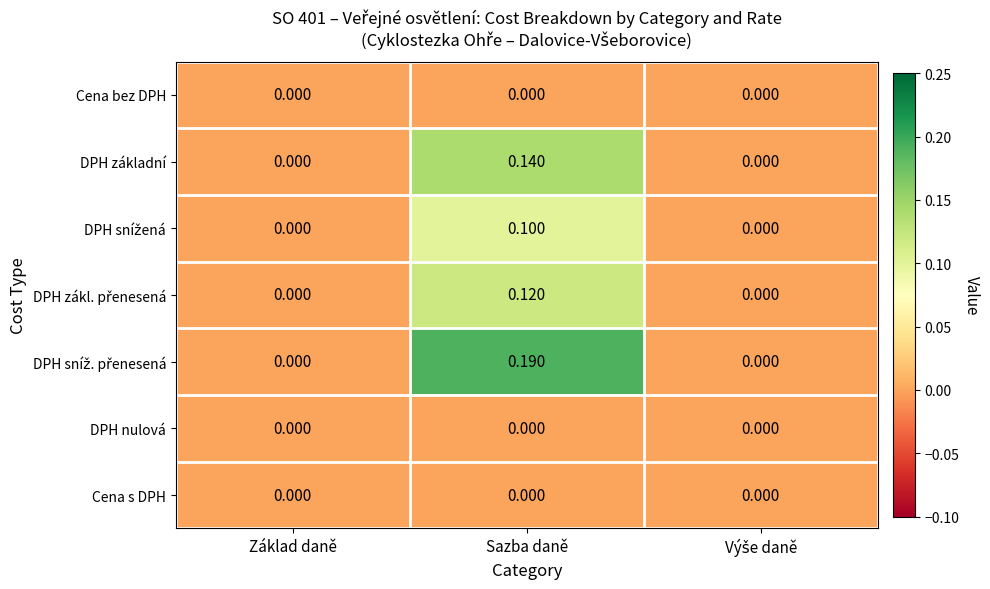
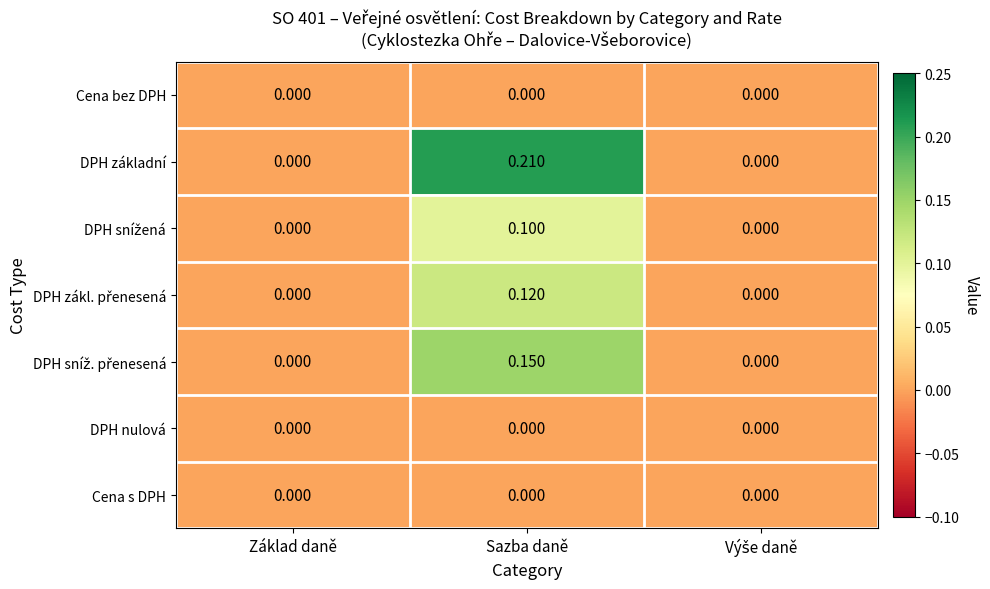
DPH základní, Sazba daně: 0.140 -> 0.210
DPH sníž. přenesená, Sazba daně: 0.190 -> 0.150
